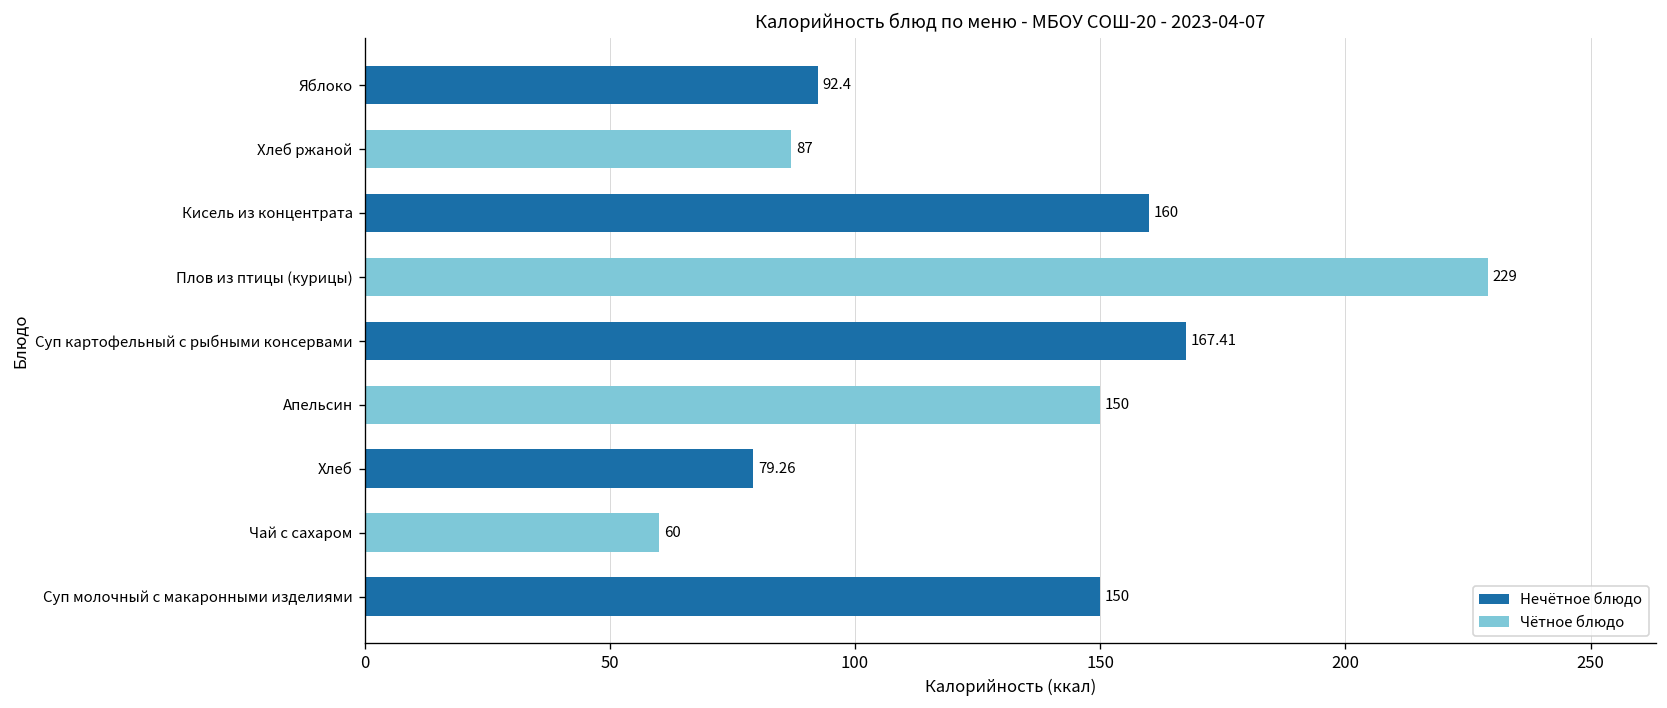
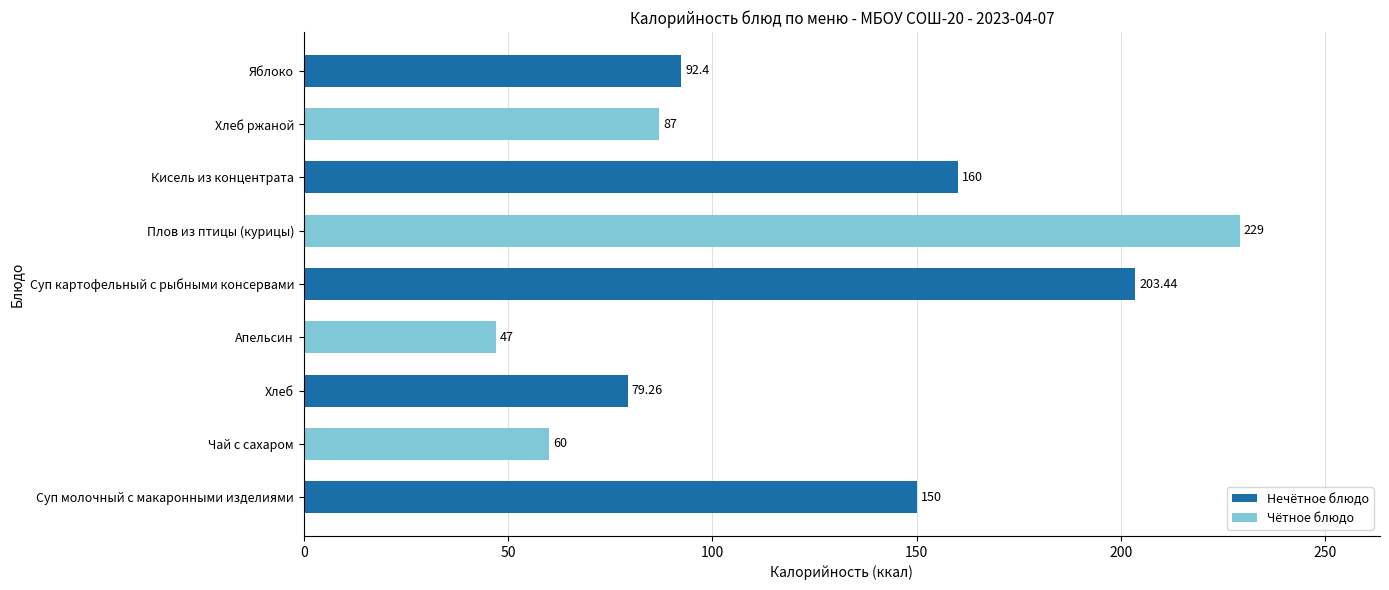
Суп картофельный с рыбными консервами: 167.41 -> 203.44
Апельсин: 150 -> 47
